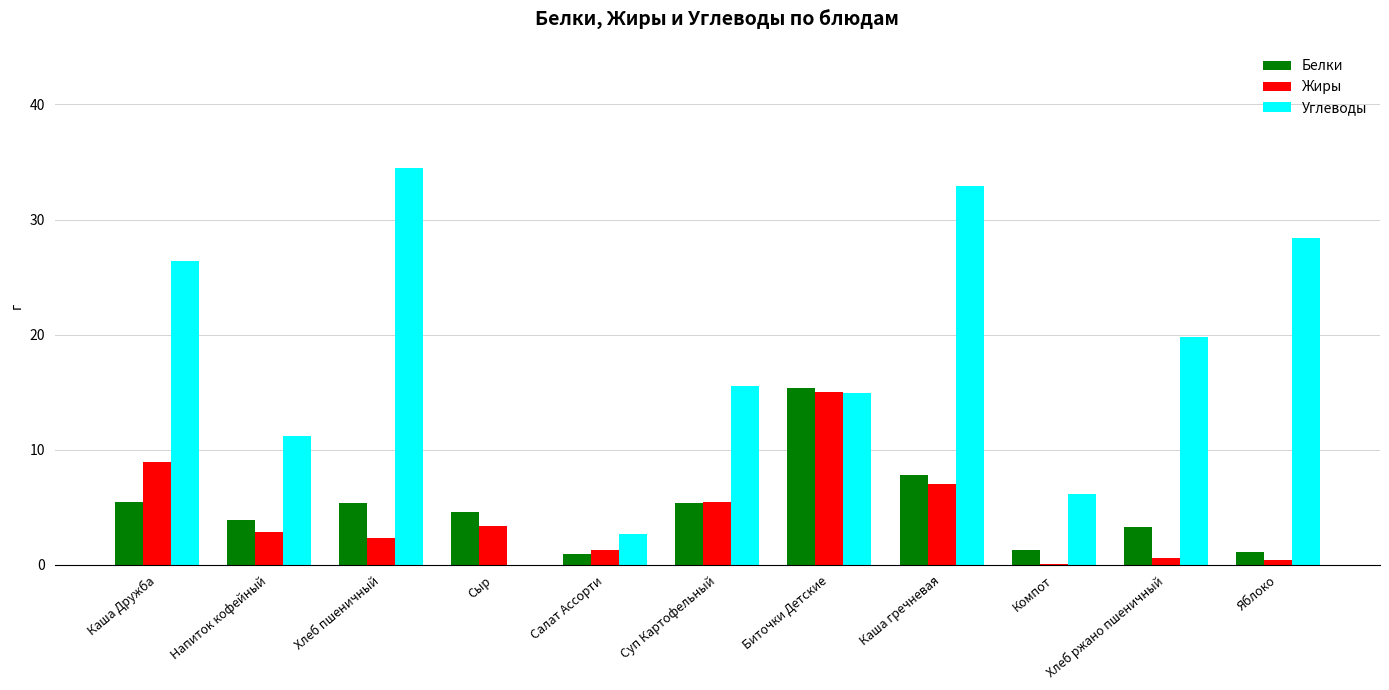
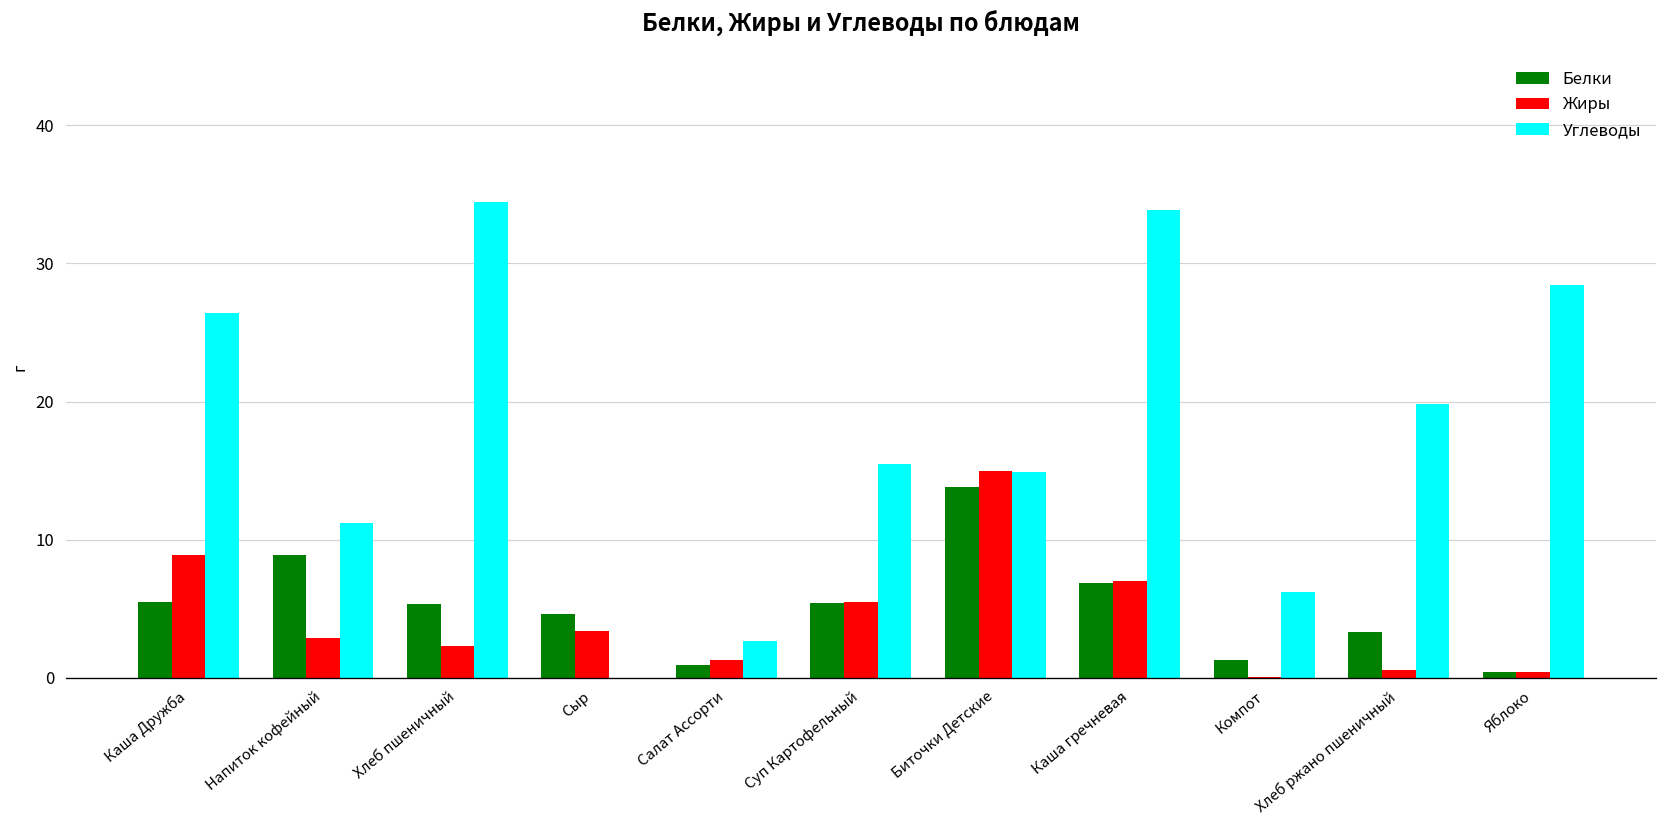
Белки, Напиток кофейный: 3.9 -> 8.9
Белки, Биточки Детские: 15.4 -> 13.8
Белки, Каша гречневая: 7.8 -> 6.9
Углеводы, Каша гречневая: 32.9 -> 33.9
Белки, Яблоко: 1.2 -> 0.4
